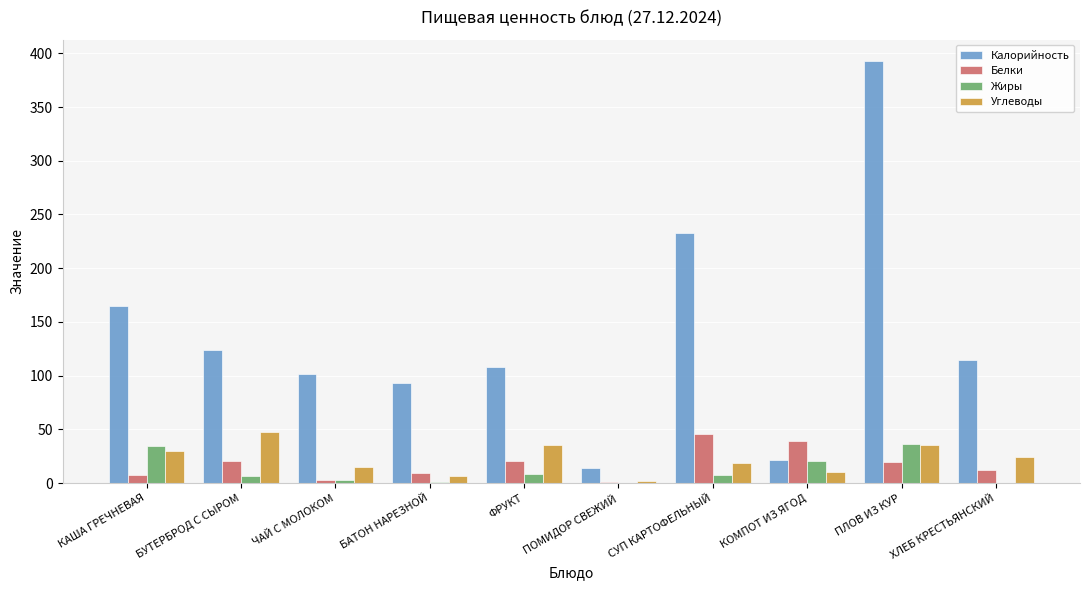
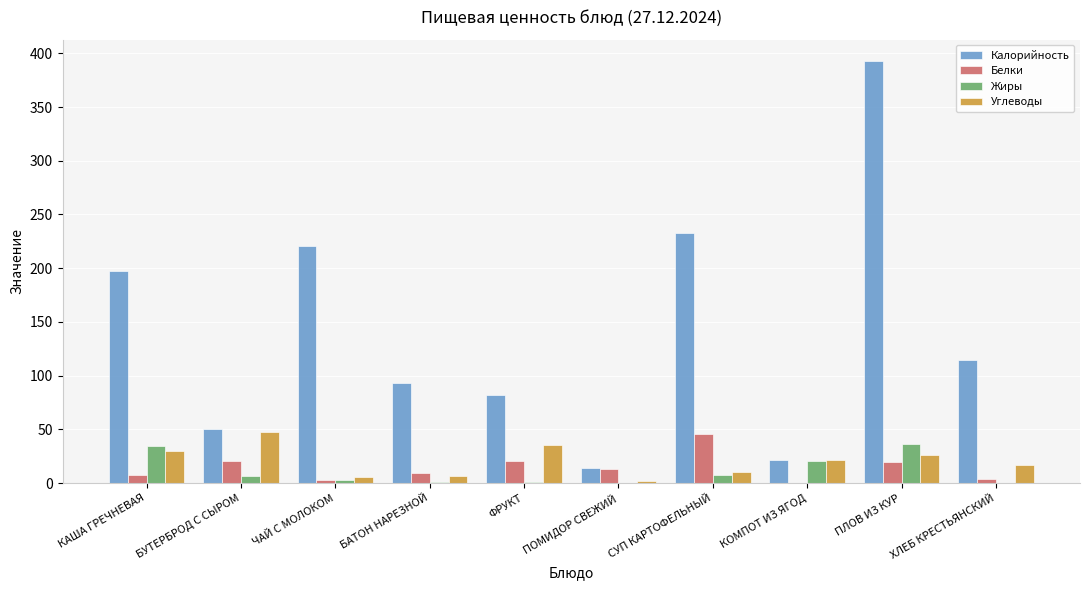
Калорийность, КАША ГРЕЧНЕВАЯ: 165 -> 197
Калорийность, БУТЕРБРОД С СЫРОМ: 124 -> 50
Калорийность, ЧАЙ С МОЛОКОМ: 102 -> 221
Углеводы, ЧАЙ С МОЛОКОМ: 15 -> 5
Калорийность, ФРУКТ: 108 -> 82
Жиры, ФРУКТ: 9 -> 1
Белки, ПОМИДОР СВЕЖИЙ: 1 -> 14
Углеводы, СУП КАРТОФЕЛЬНЫЙ: 19 -> 10
Белки, КОМПОТ ИЗ ЯГОД: 40 -> 0
Углеводы, КОМПОТ ИЗ ЯГОД: 10 -> 22
Углеводы, ПЛОВ ИЗ КУР: 35 -> 26
Белки, ХЛЕБ КРЕСТЬЯНСКИЙ: 12 -> 4
Углеводы, ХЛЕБ КРЕСТЬЯНСКИЙ: 24 -> 17
